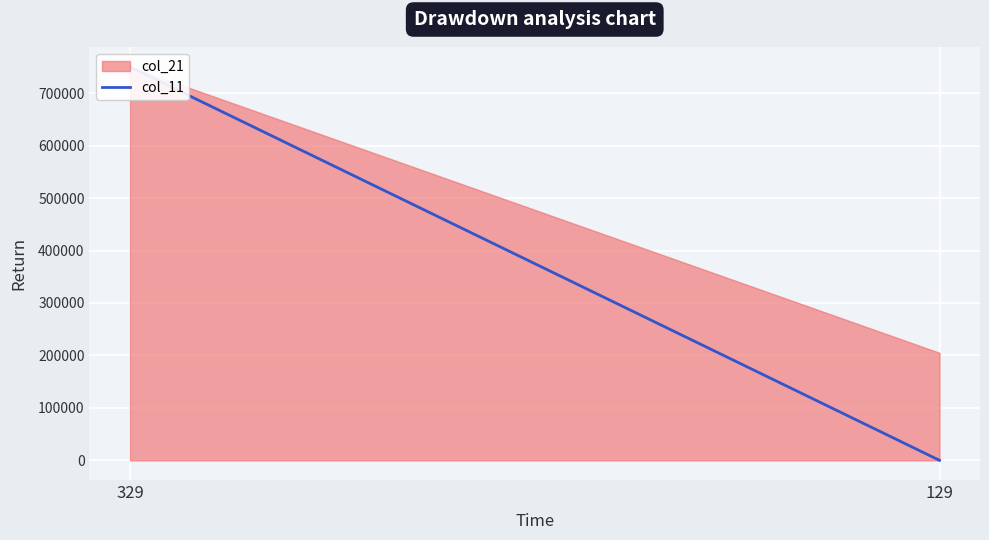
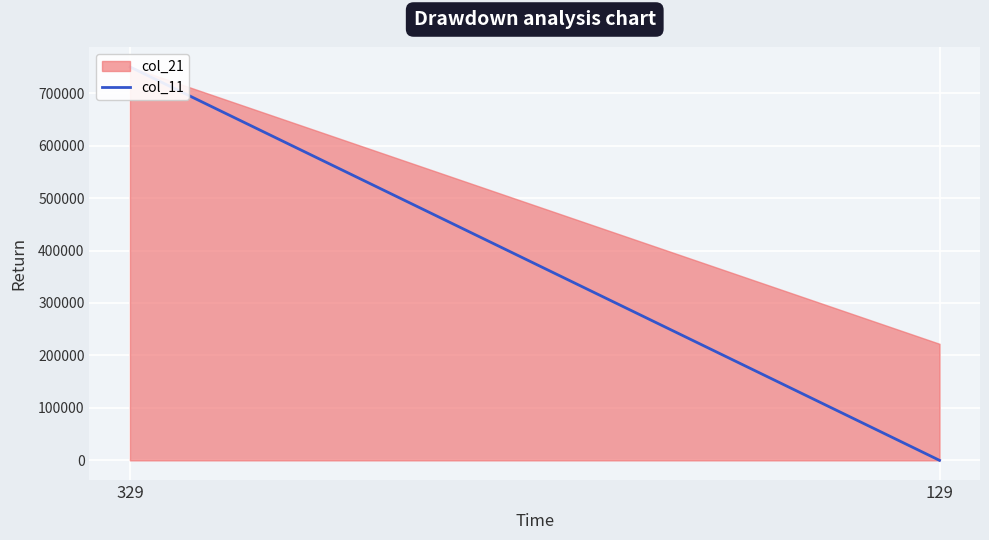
col_21, 129: 210000 -> 220000
